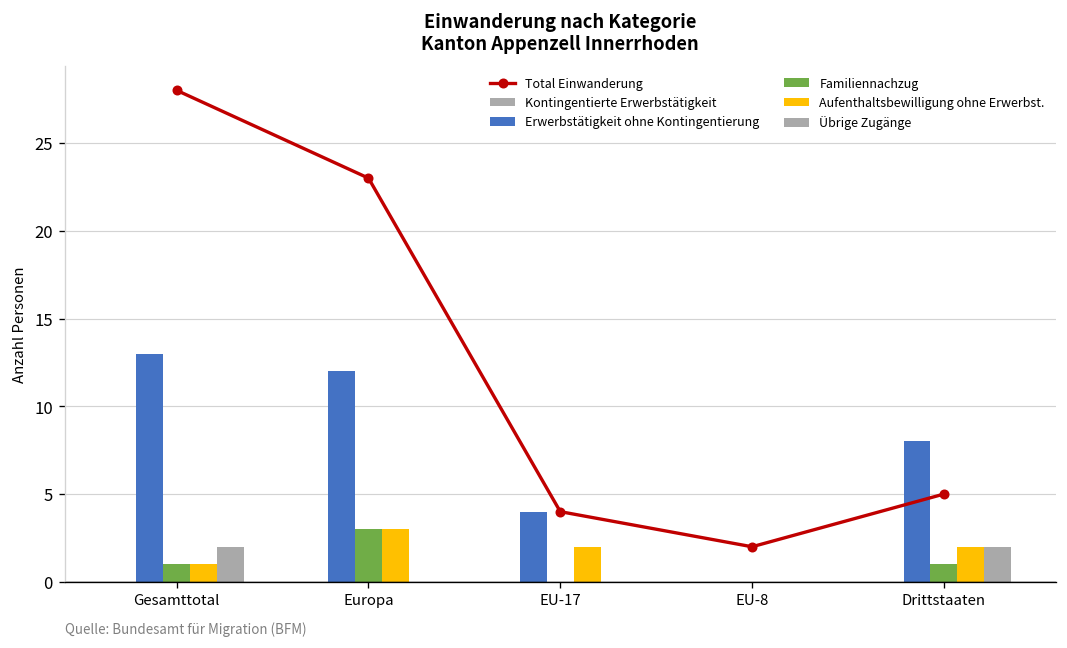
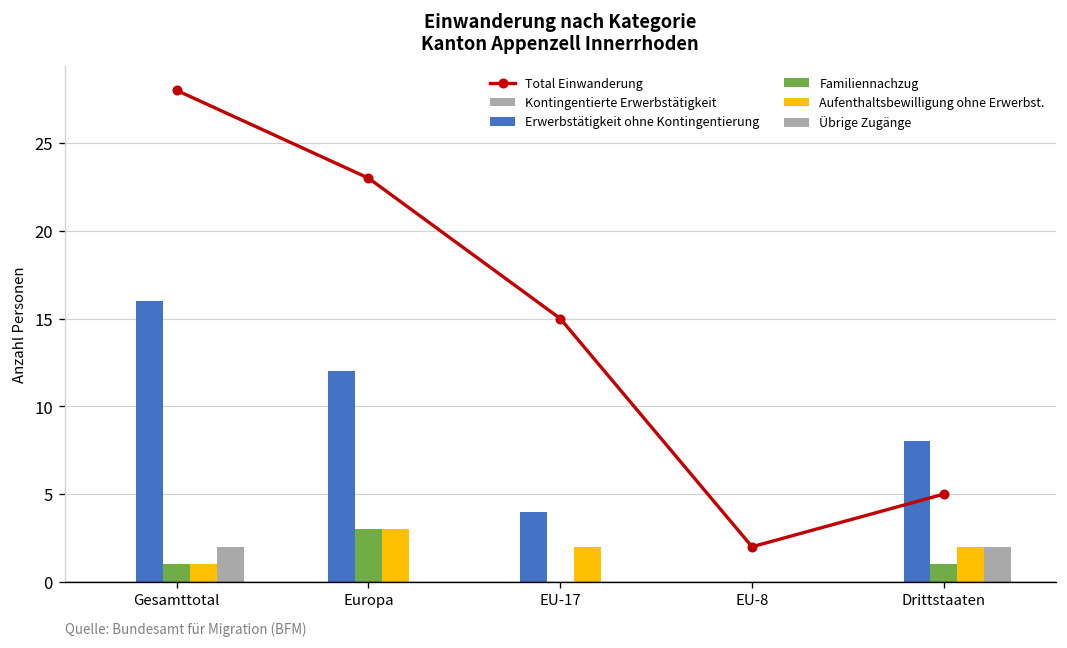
Erwerbstätigkeit ohne Kontingentierung, Gesamttotal: 13 -> 16
Total Einwanderung, EU-17: 4 -> 15
